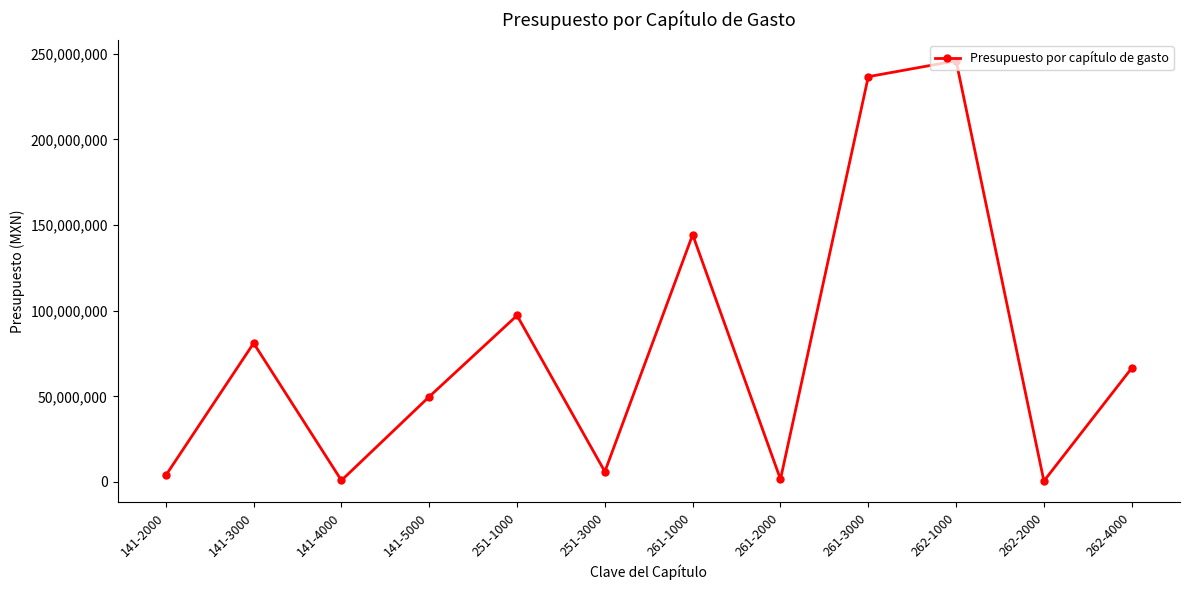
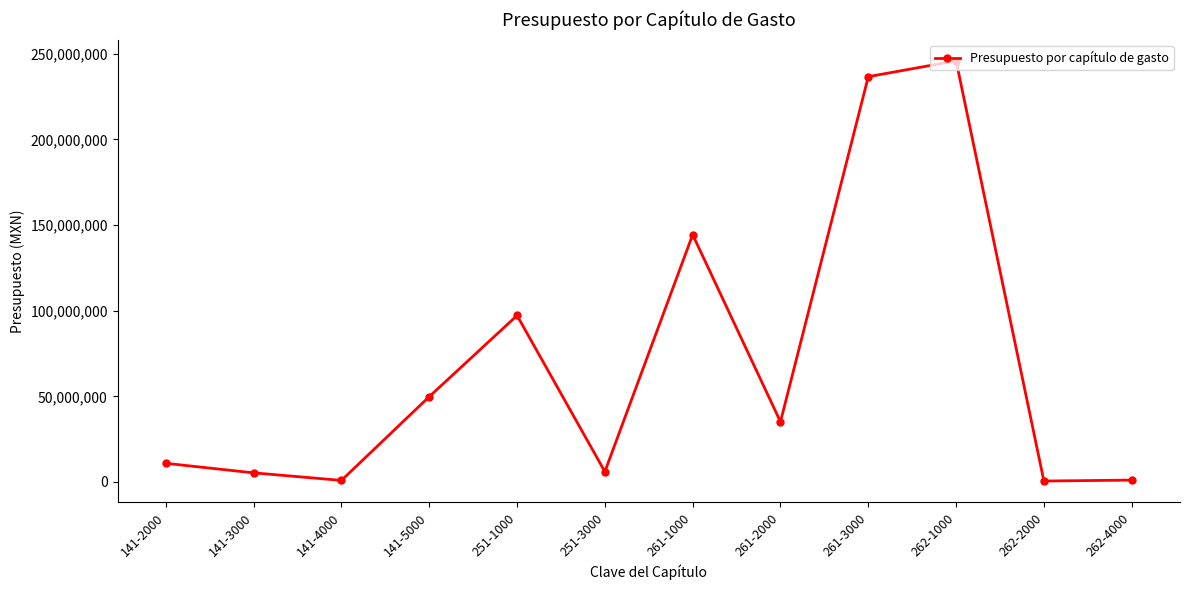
141-2000: 4,000,000 -> 11,000,000
141-3000: 81,000,000 -> 5,000,000
261-2000: 2,000,000 -> 35,000,000
262-4000: 66,000,000 -> 1,000,000
